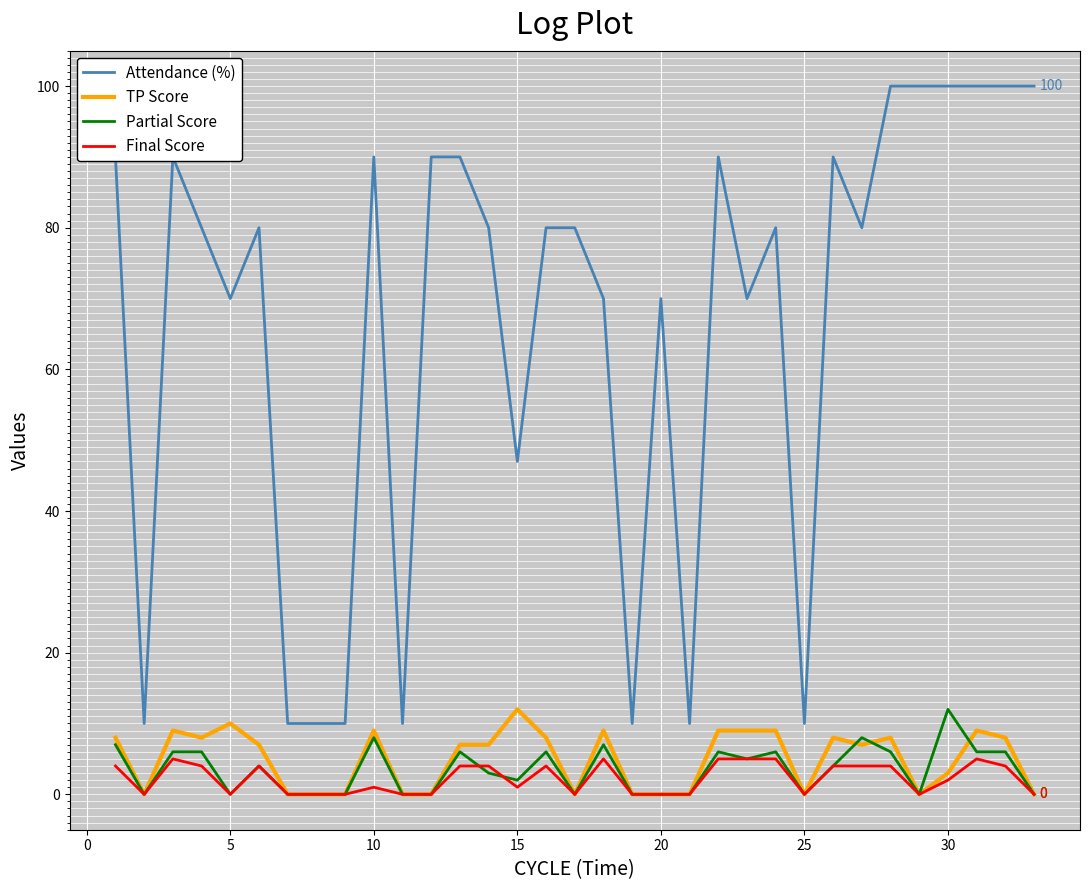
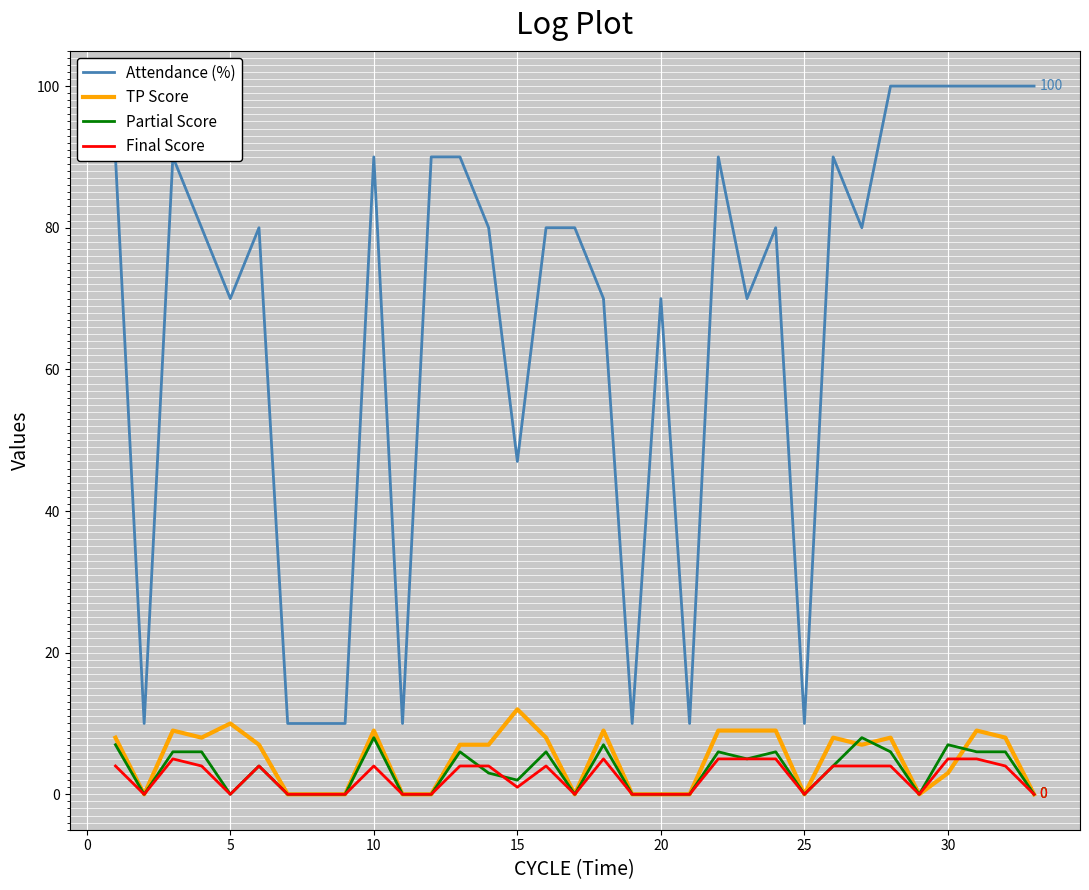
Final Score, 10: 1 -> 4
Partial Score, 30: 12 -> 7
Final Score, 30: 2 -> 5
